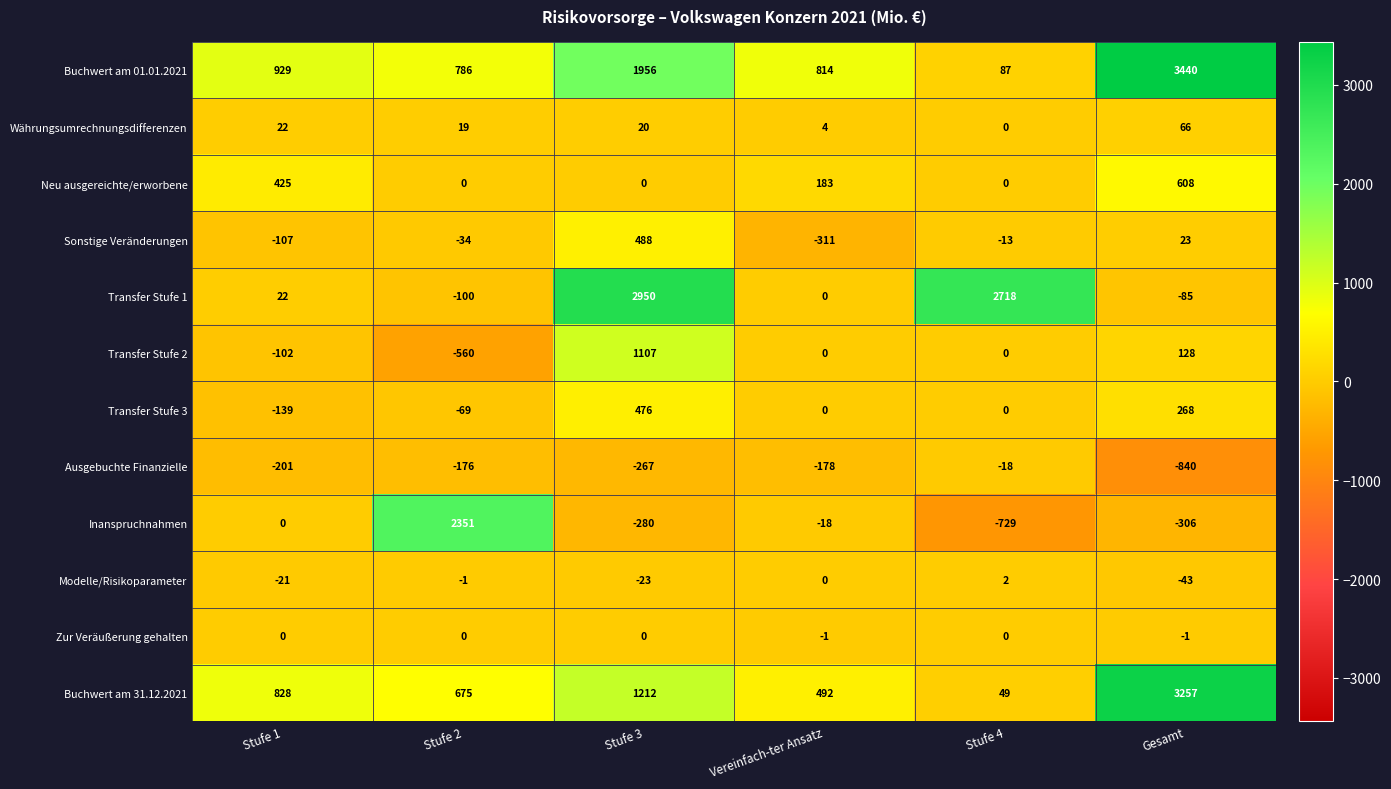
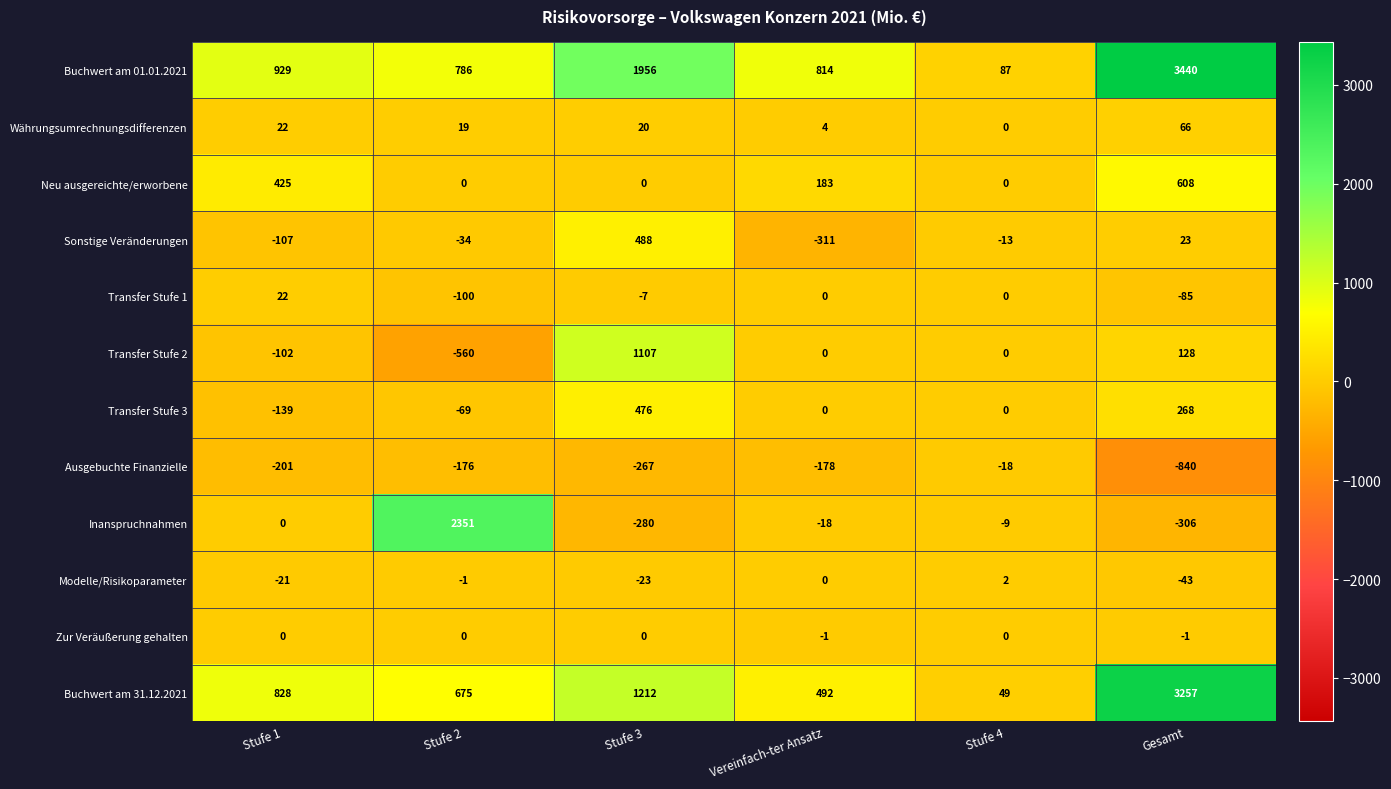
Transfer Stufe 1, Stufe 3: 2950 -> -7
Transfer Stufe 1, Stufe 4: 2718 -> 0
Inanspruchnahmen, Stufe 4: -729 -> -9
